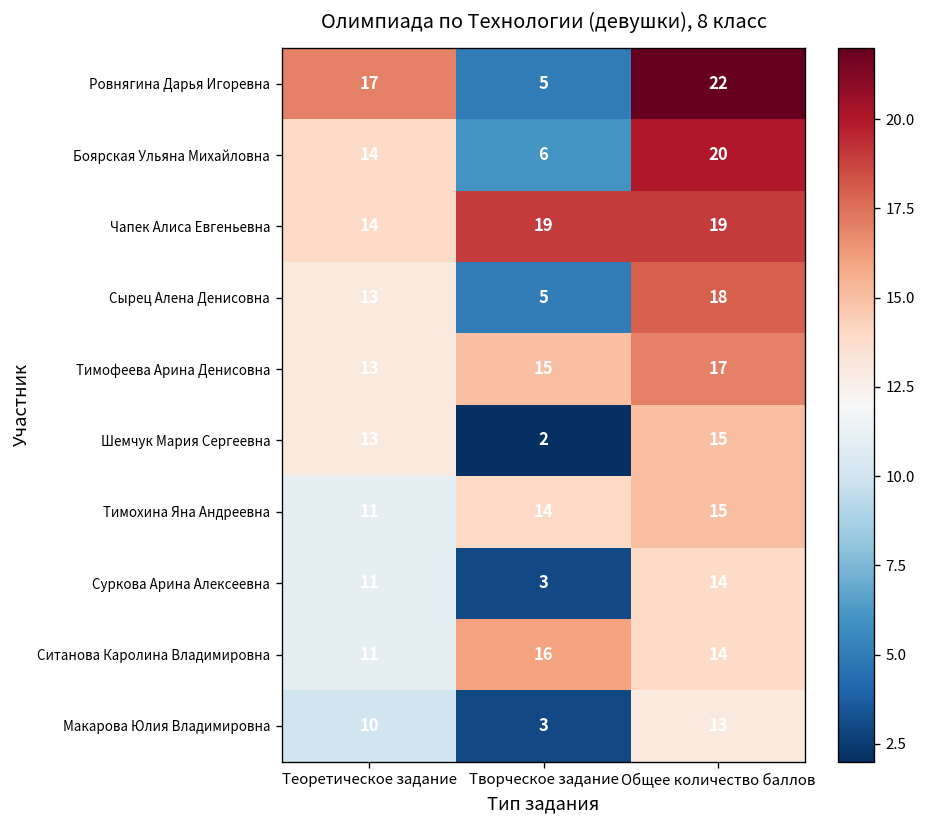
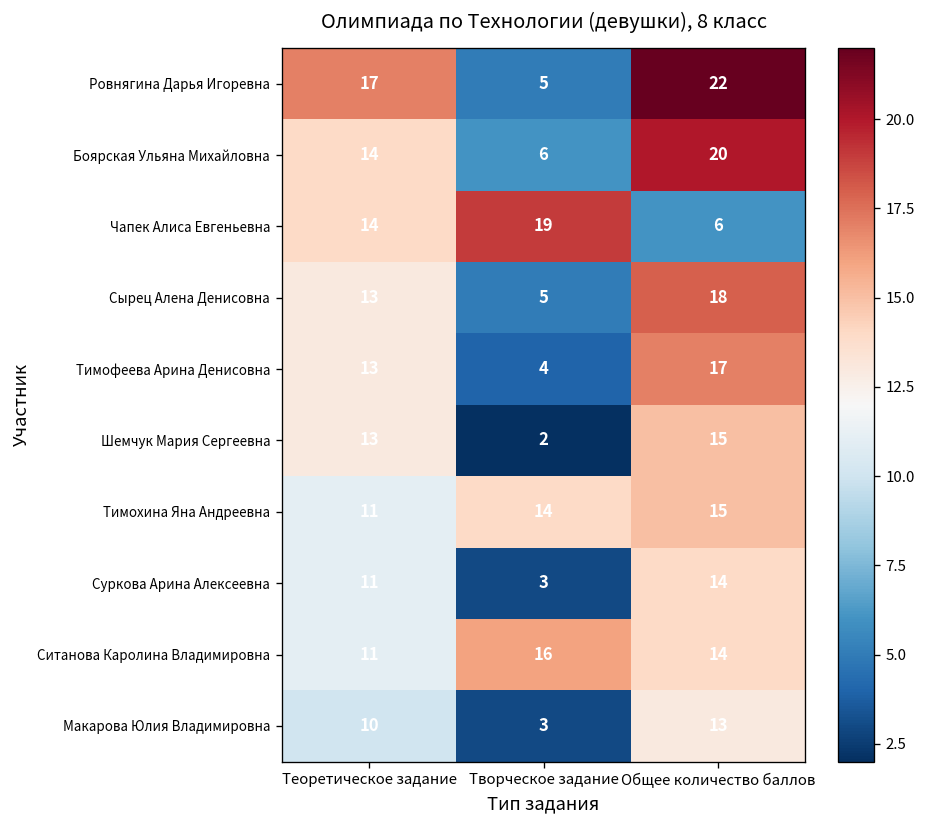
Чапек Алиса Евгеньевна, Общее количество баллов: 19 -> 6
Тимофеева Арина Денисовна, Творческое задание: 15 -> 4
